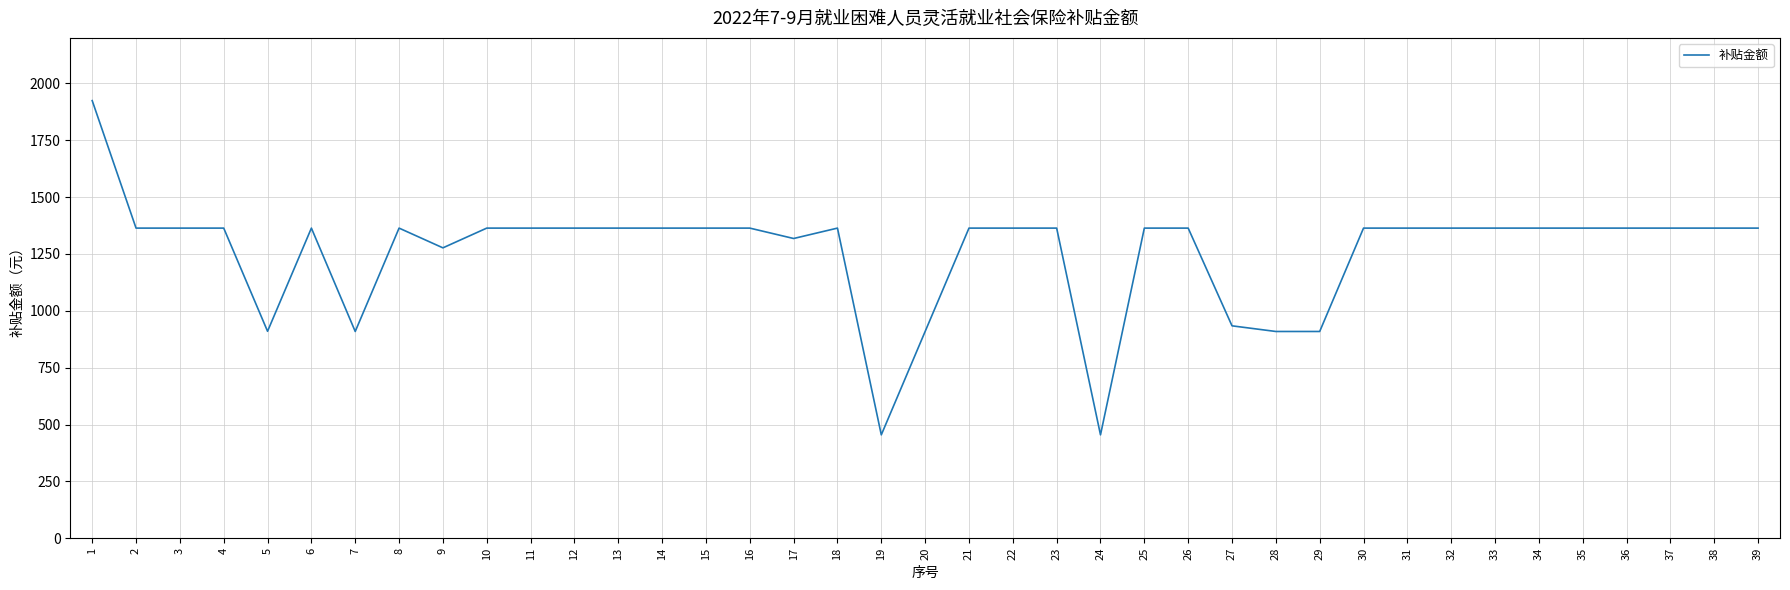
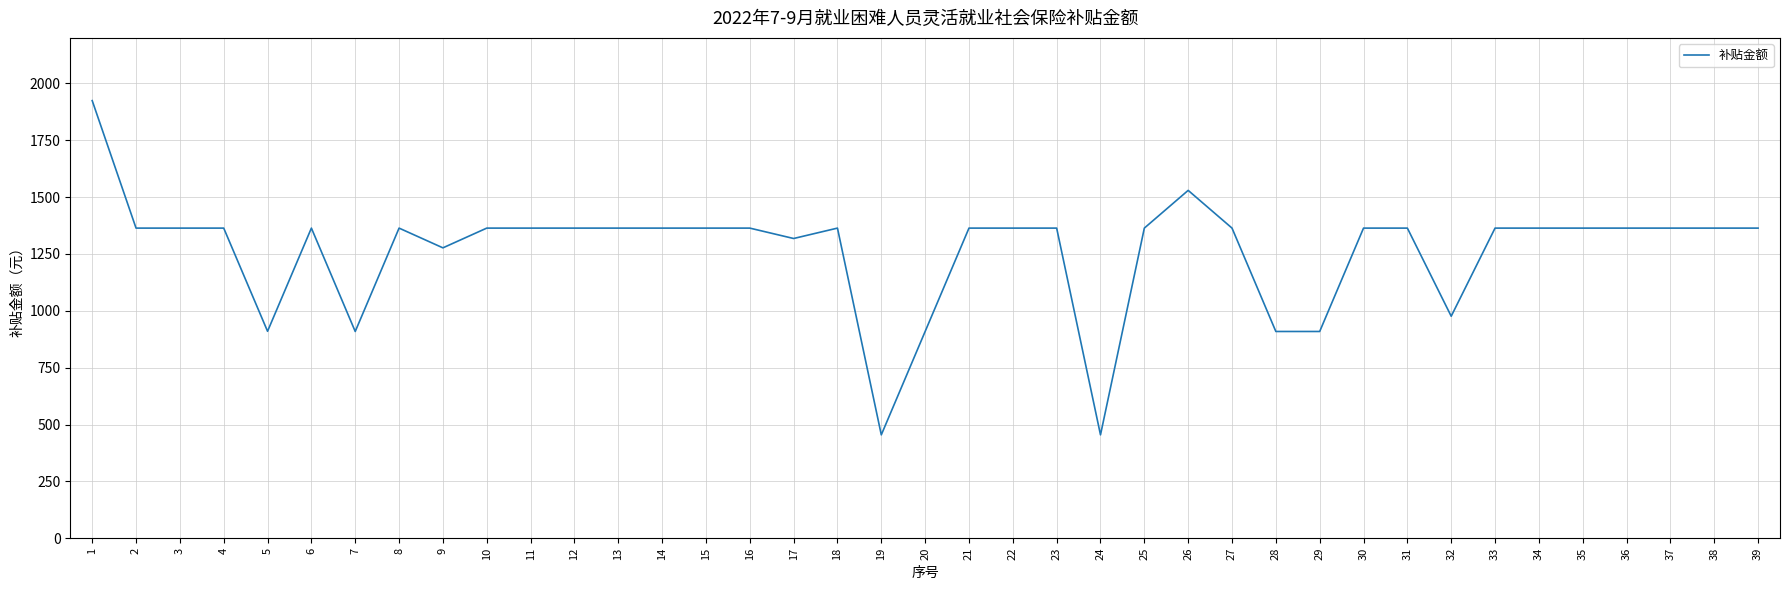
26: 1360 -> 1530
27: 930 -> 1360
32: 1360 -> 980
